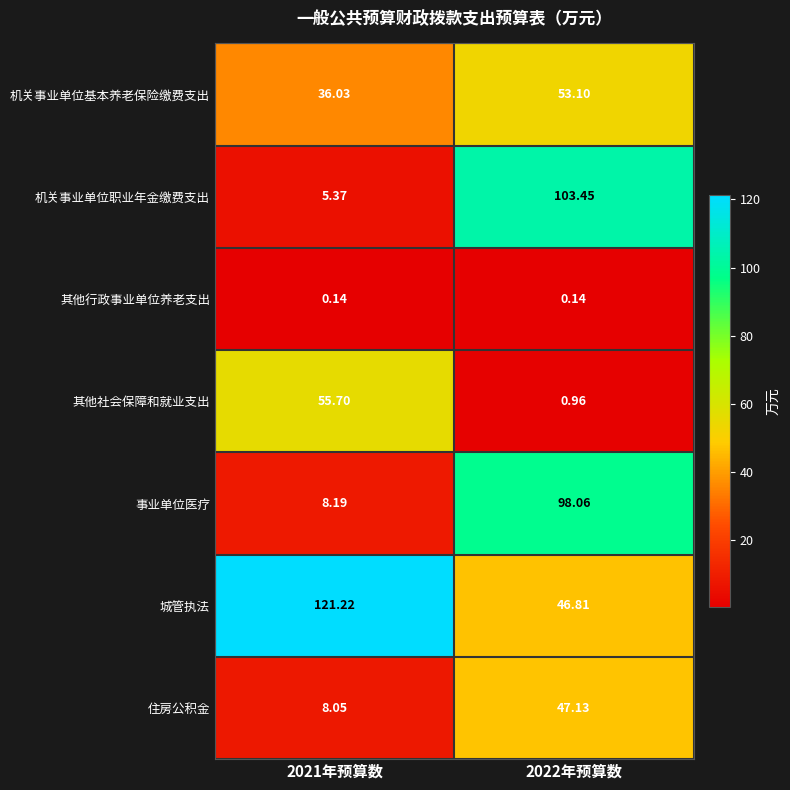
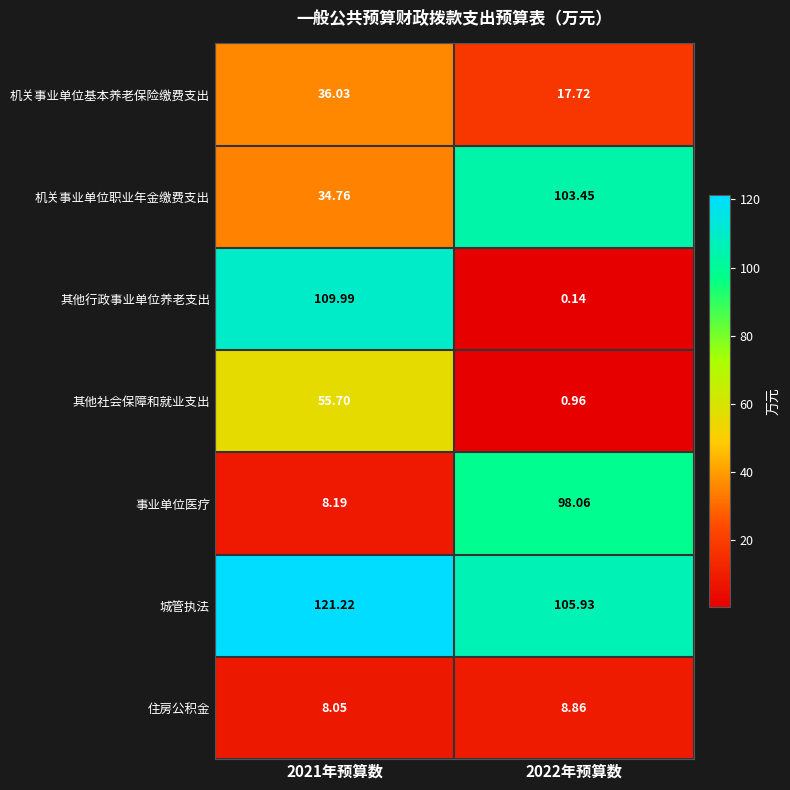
机关事业单位基本养老保险缴费支出, 2022年预算数: 53.10 -> 17.72
机关事业单位职业年金缴费支出, 2021年预算数: 5.37 -> 34.76
其他行政事业单位养老支出, 2021年预算数: 0.14 -> 109.99
城管执法, 2022年预算数: 46.81 -> 105.93
住房公积金, 2022年预算数: 47.13 -> 8.86
